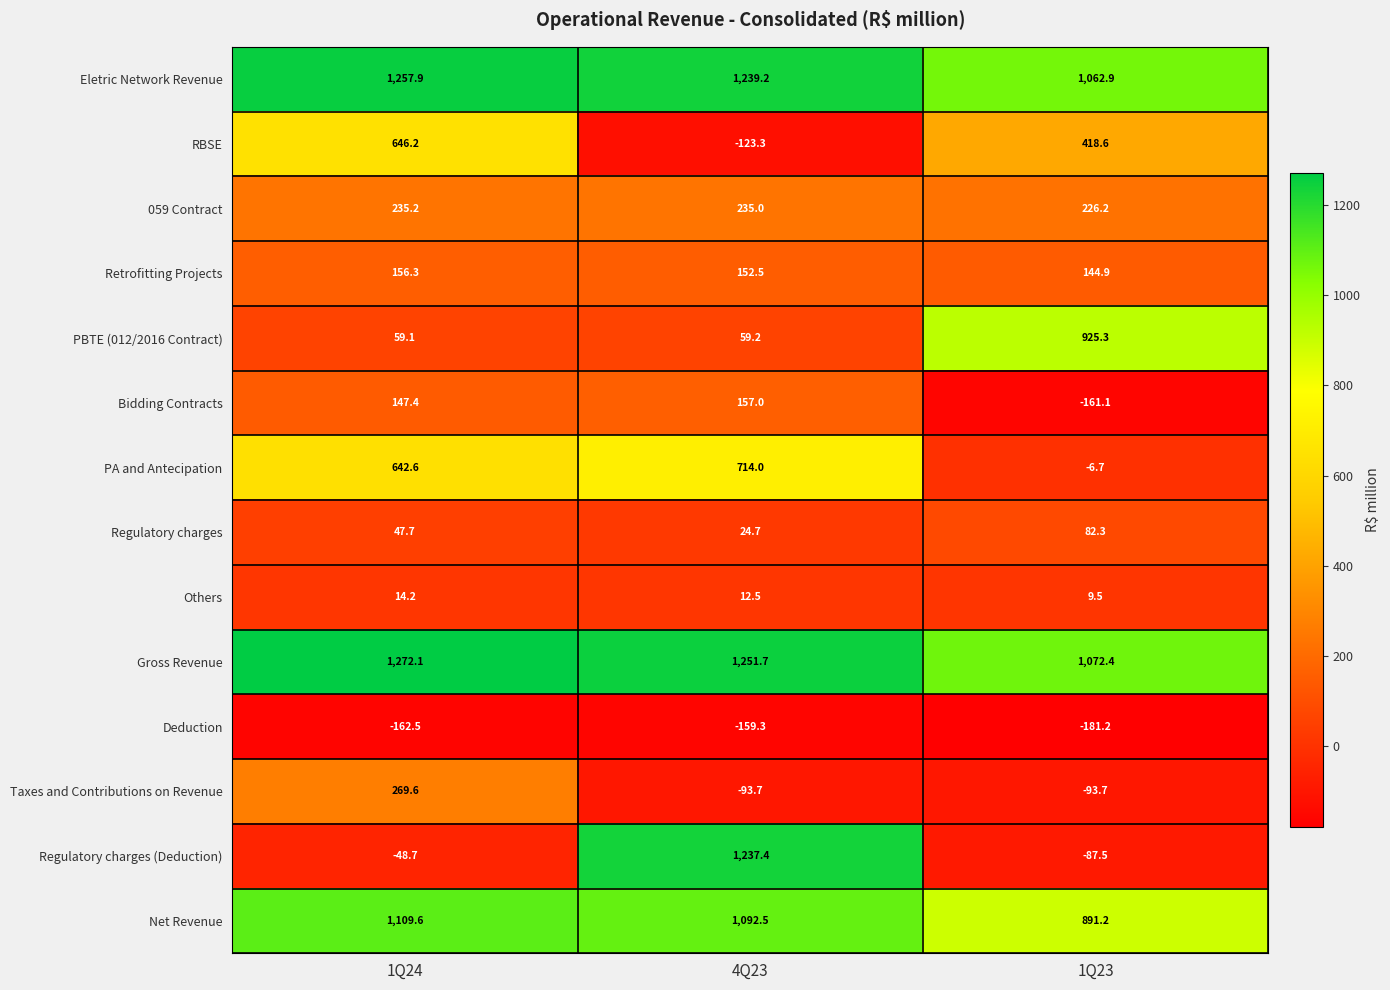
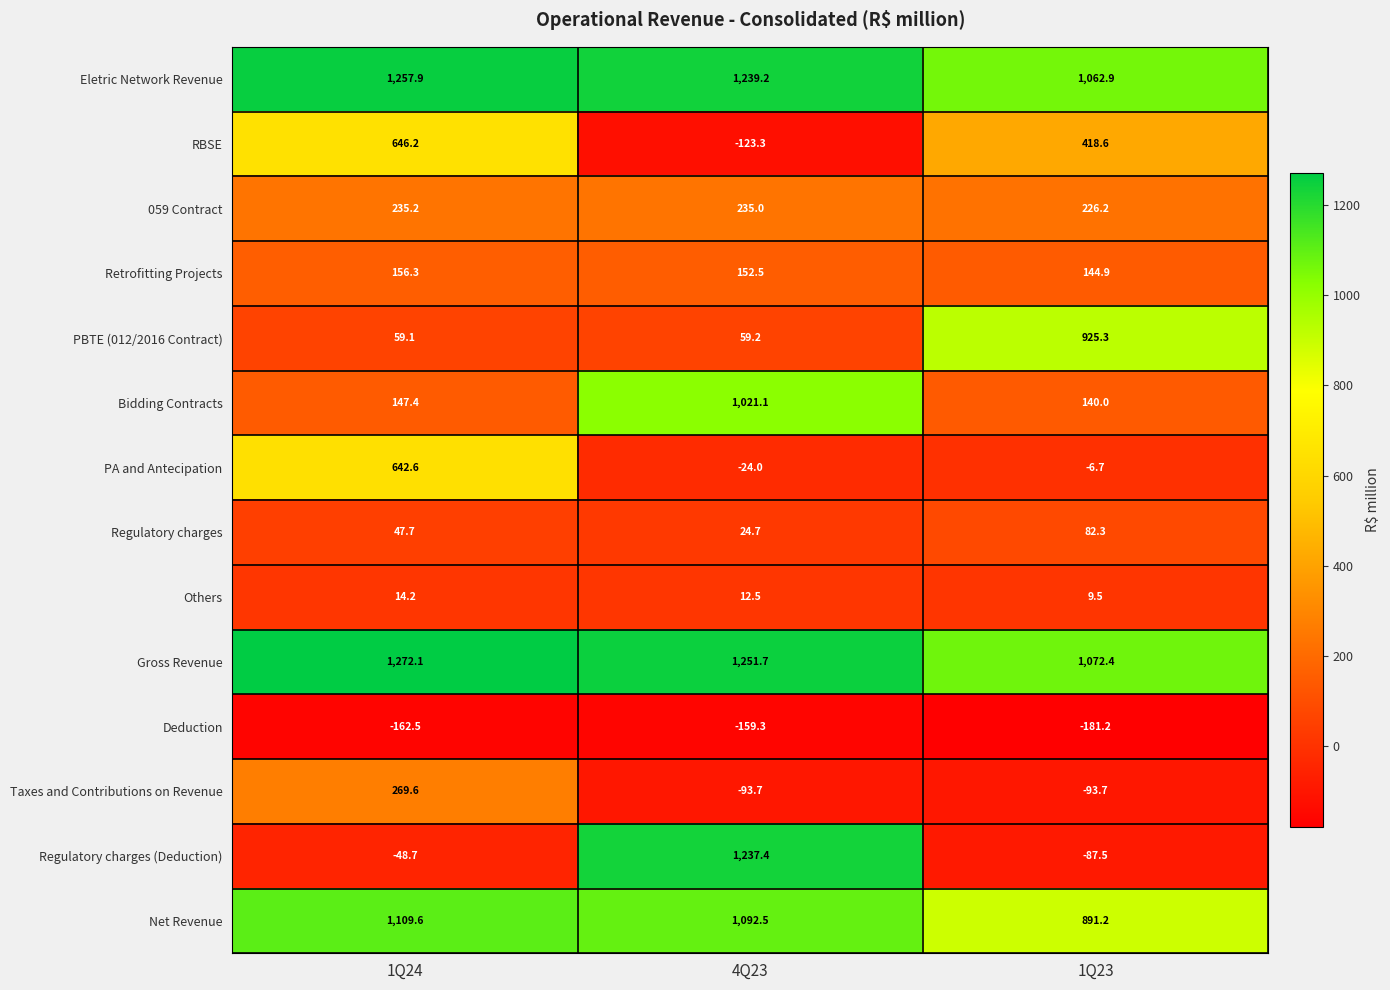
Bidding Contracts, 4Q23: 157.0 -> 1,021.1
Bidding Contracts, 1Q23: -161.1 -> 140.0
PA and Antecipation, 4Q23: 714.0 -> -24.0
